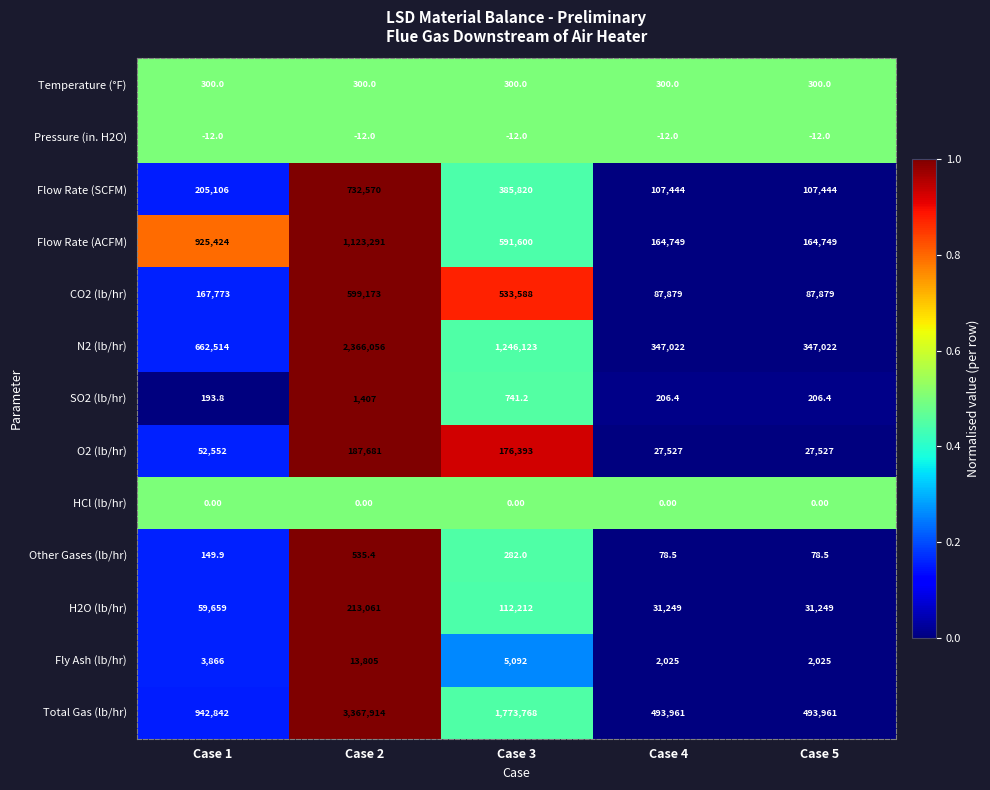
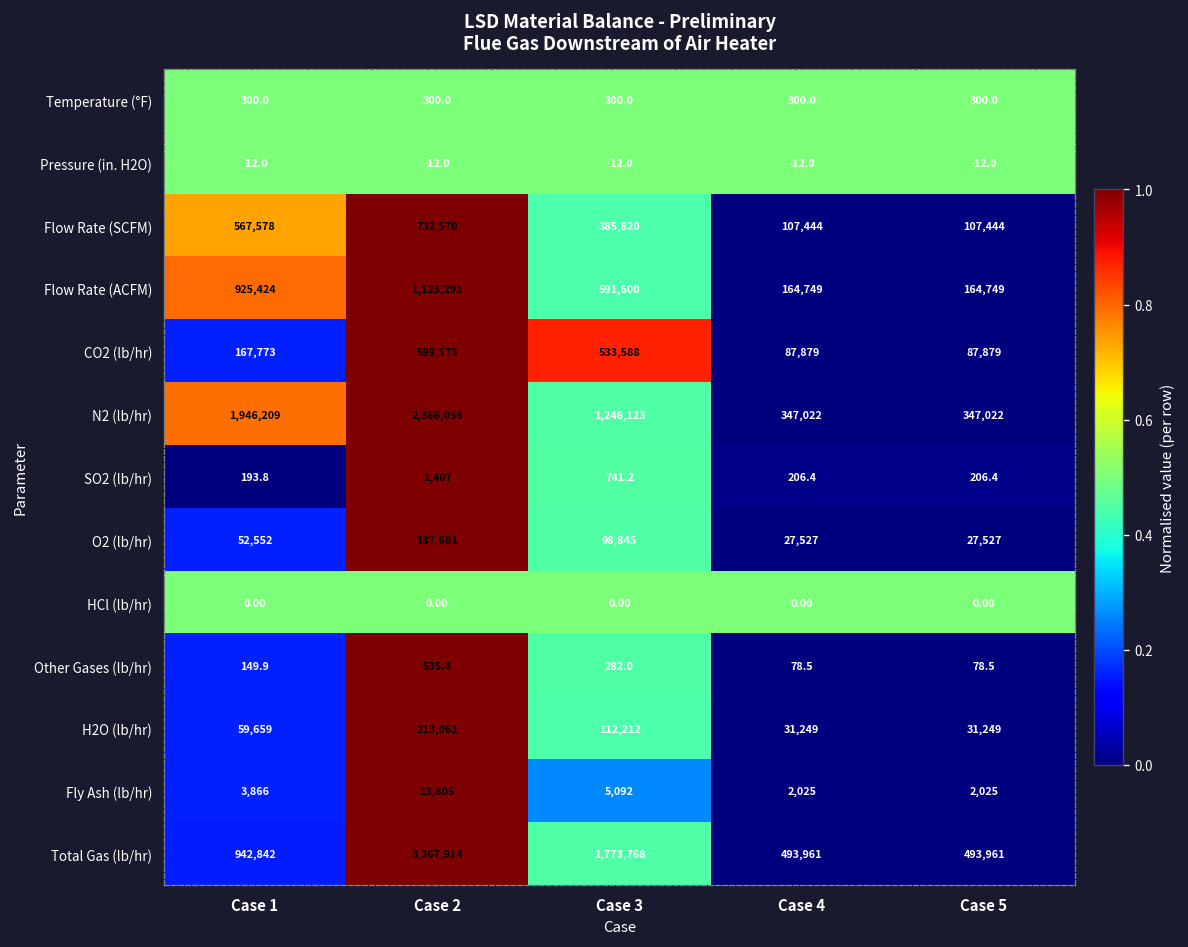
Flow Rate (SCFM), Case 1: 205,106 -> 567,578
N2 (lb/hr), Case 1: 662,514 -> 1,946,209
O2 (lb/hr), Case 3: 176,393 -> 98,845
